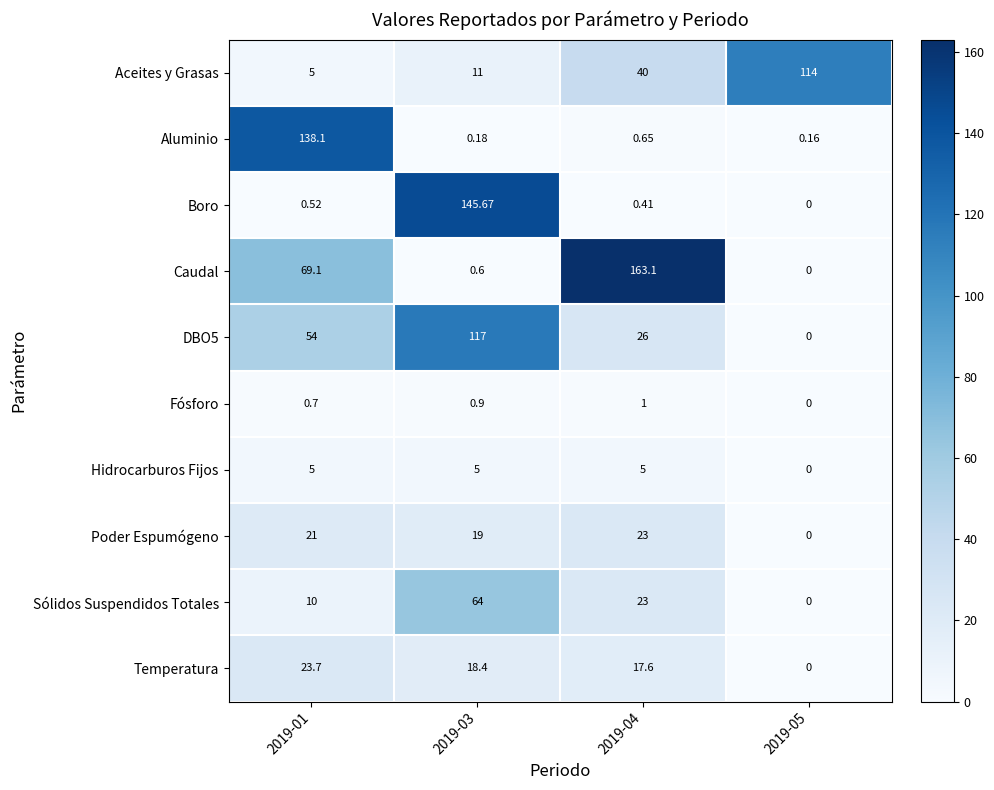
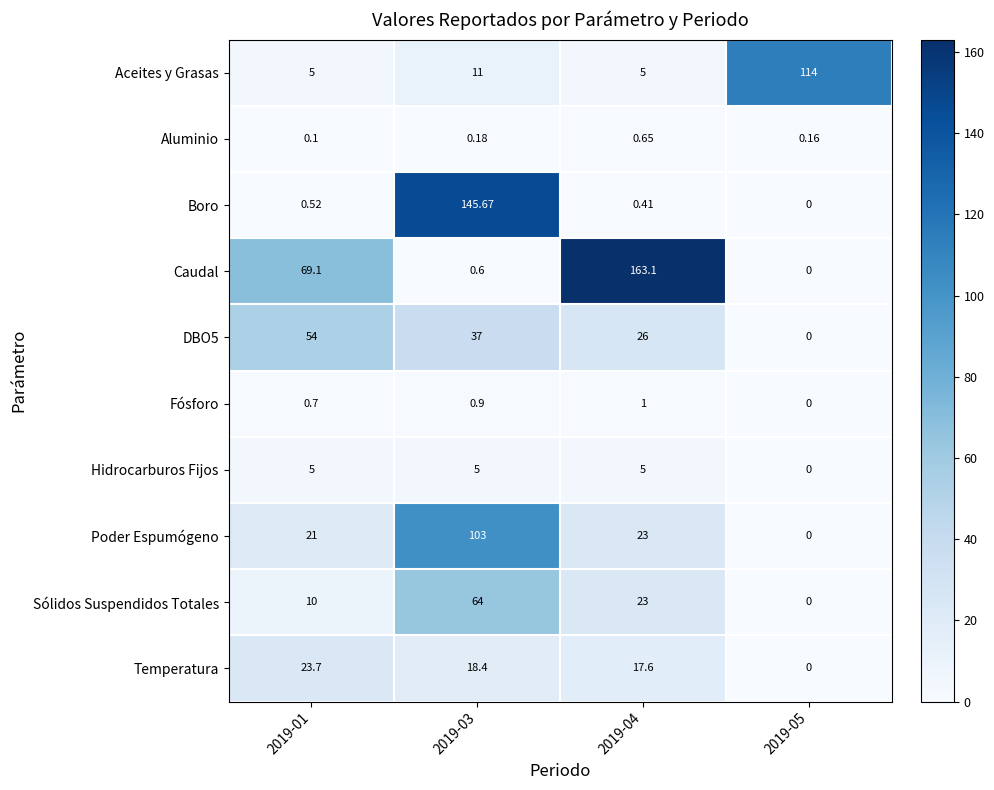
Aceites y Grasas, 2019-04: 40 -> 5
Aluminio, 2019-01: 138.1 -> 0.1
DBO5, 2019-03: 117 -> 37
Poder Espumógeno, 2019-03: 19 -> 103
